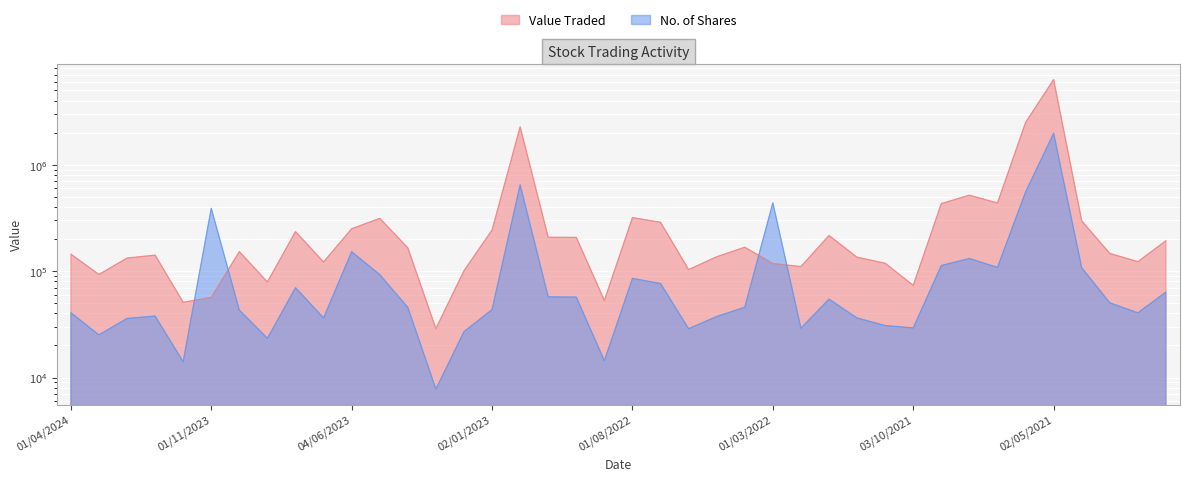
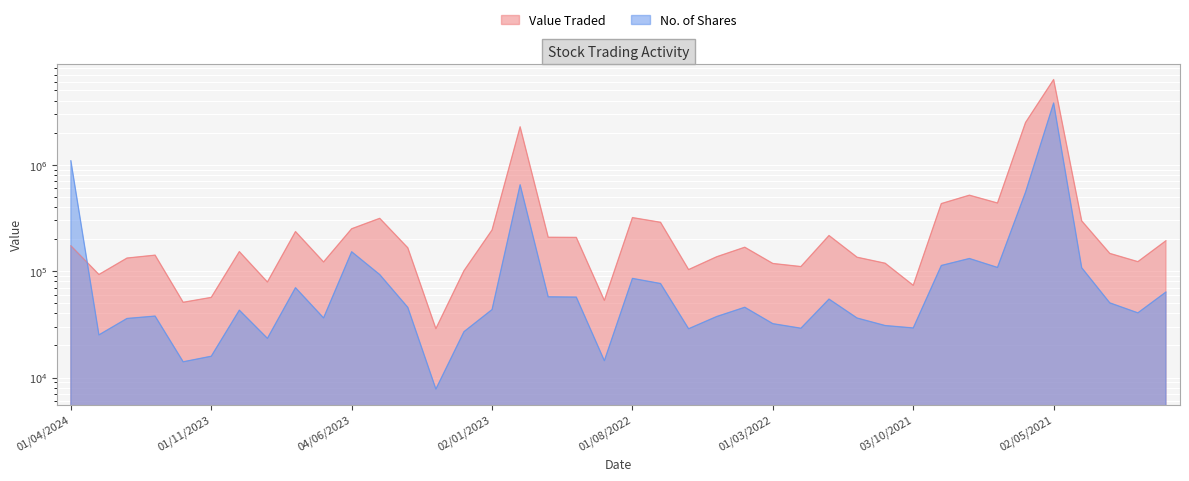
Value Traded, 01/04/2024: 140000 -> 170000
No. of Shares, 01/04/2024: 41000 -> 1100000
No. of Shares, 01/11/2023: 390000 -> 16000
No. of Shares, 01/03/2022: 440000 -> 32000
No. of Shares, 02/05/2021: 2000000 -> 3800000
